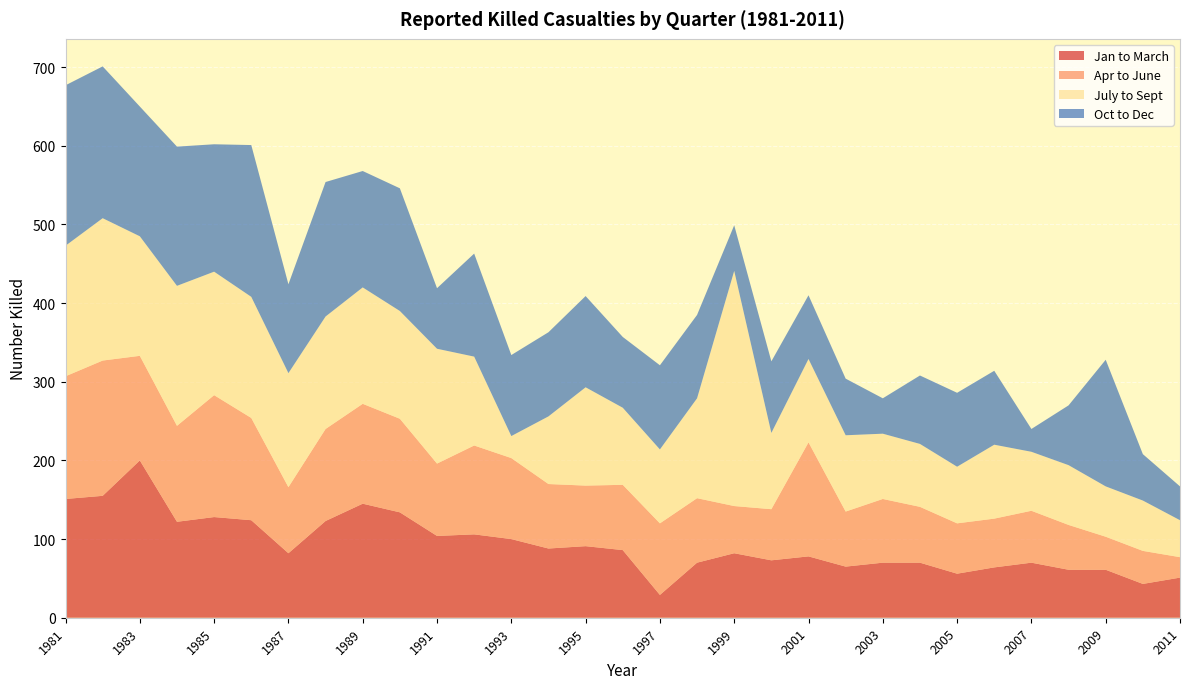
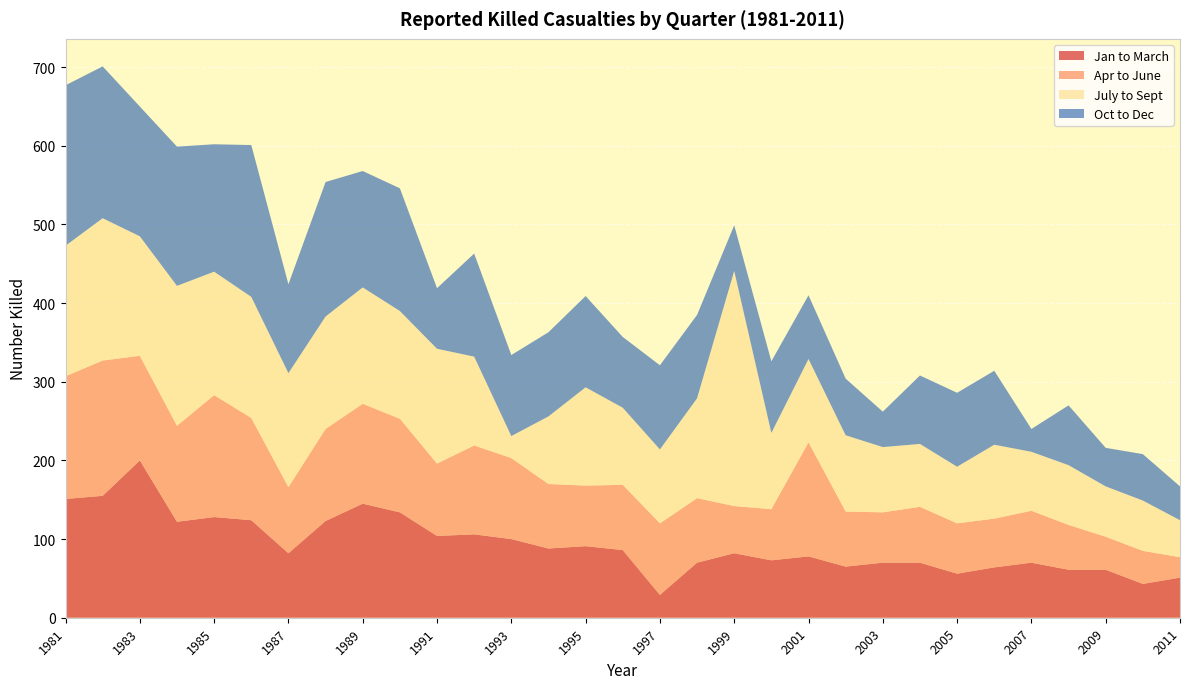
Apr to June, 2003: 80 -> 60
Oct to Dec, 2009: 160 -> 50
